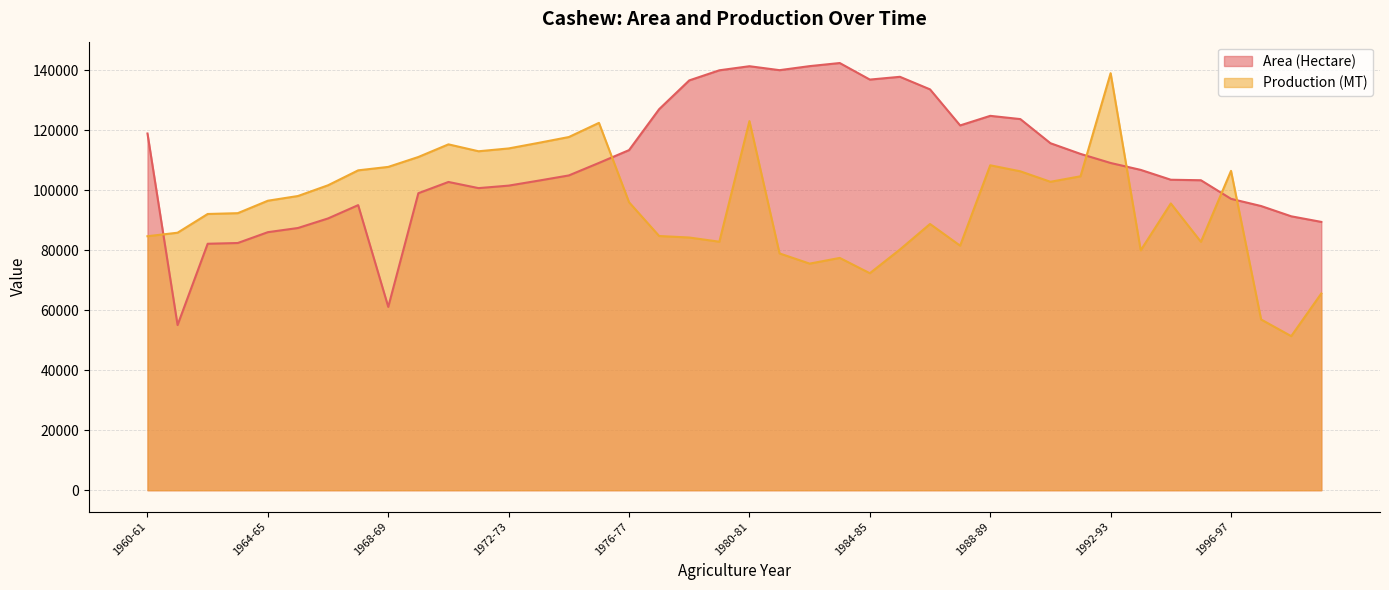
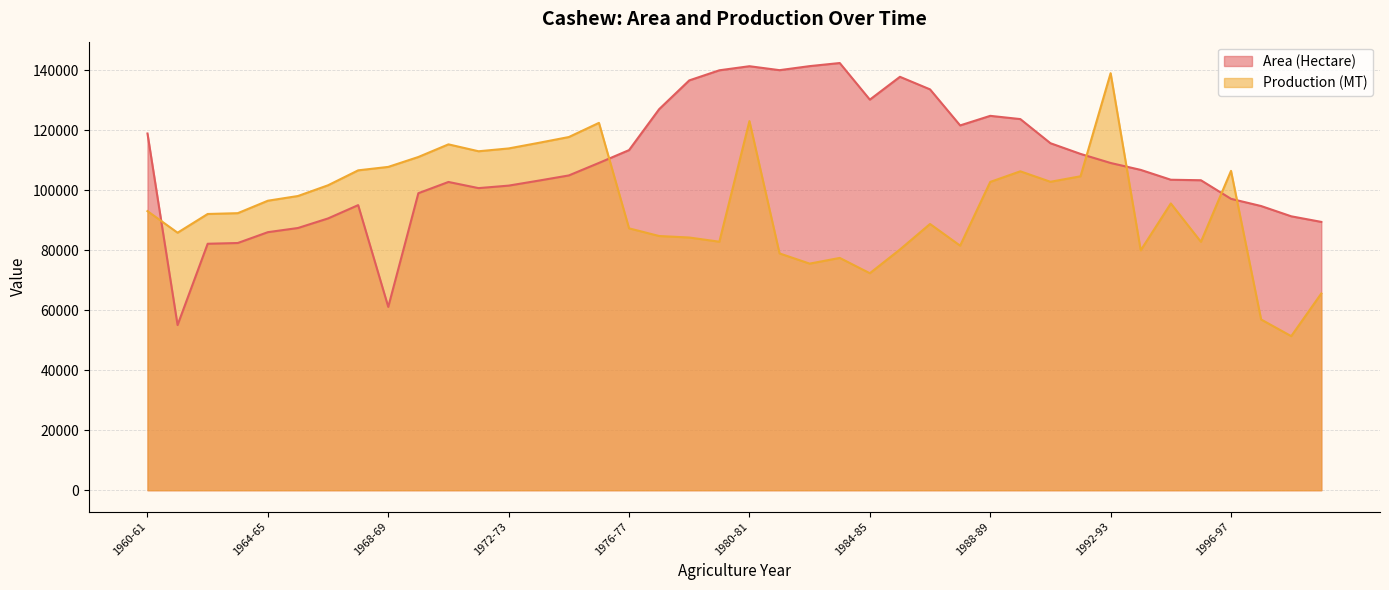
Production (MT), 1960-61: 85000 -> 93000
Production (MT), 1976-77: 96000 -> 87000
Area (Hectare), 1984-85: 137000 -> 130000
Production (MT), 1988-89: 108000 -> 103000
